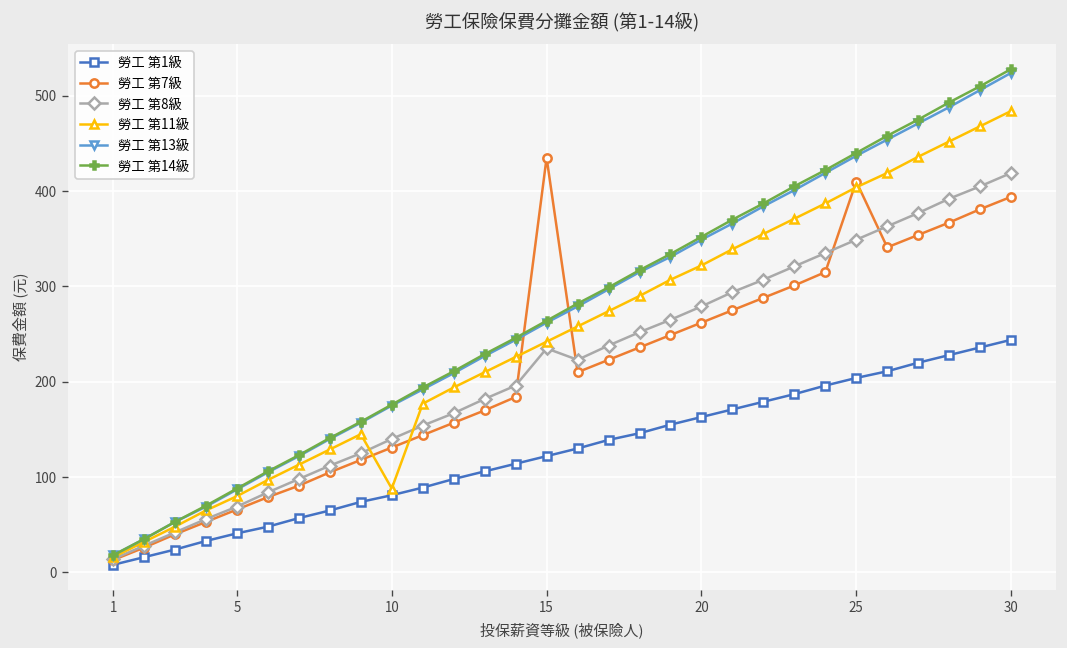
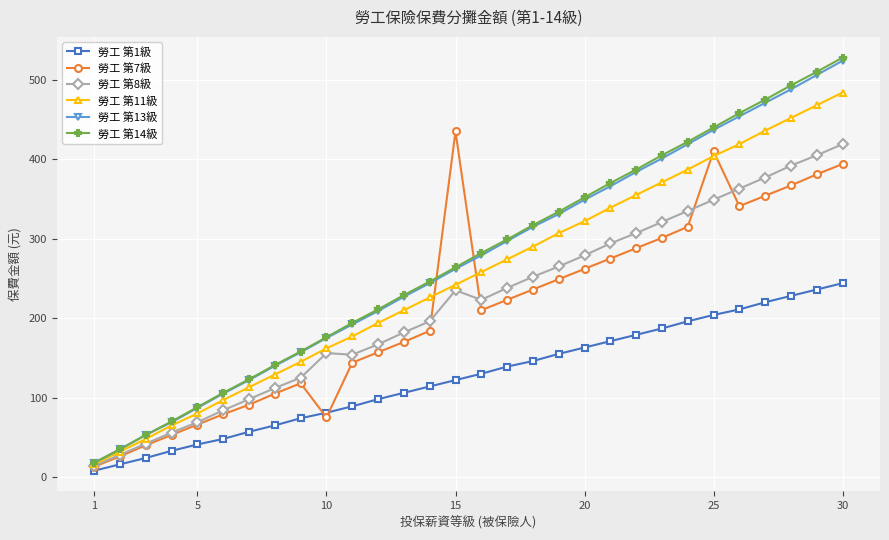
勞工 第7級, 10: 130 -> 80
勞工 第8級, 10: 140 -> 160
勞工 第11級, 10: 90 -> 160
